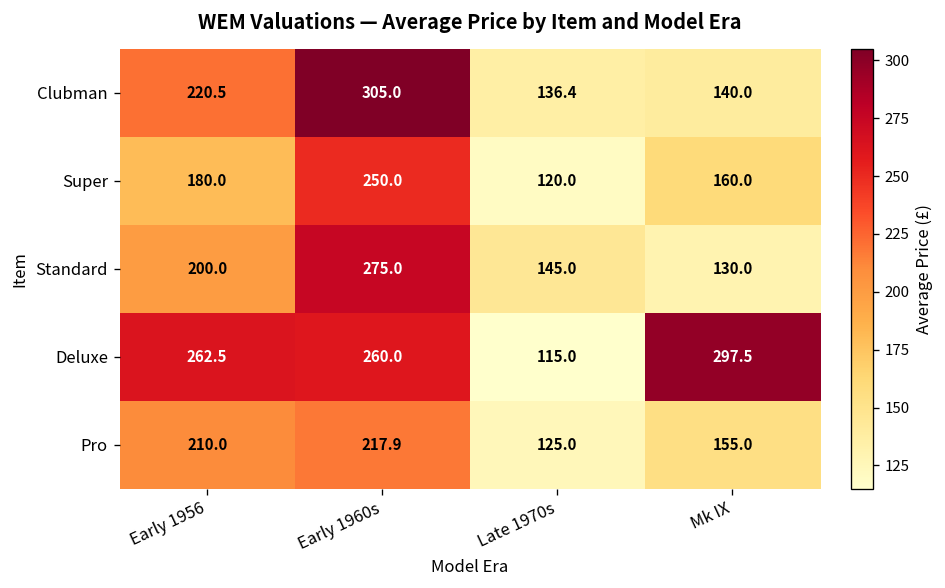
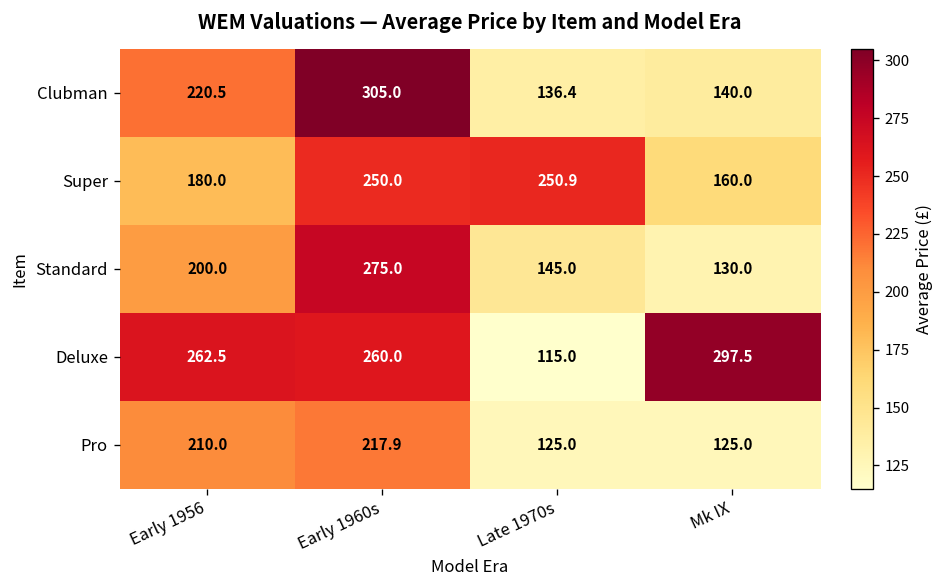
Super, Late 1970s: 120.0 -> 250.9
Pro, Mk IX: 155.0 -> 125.0
